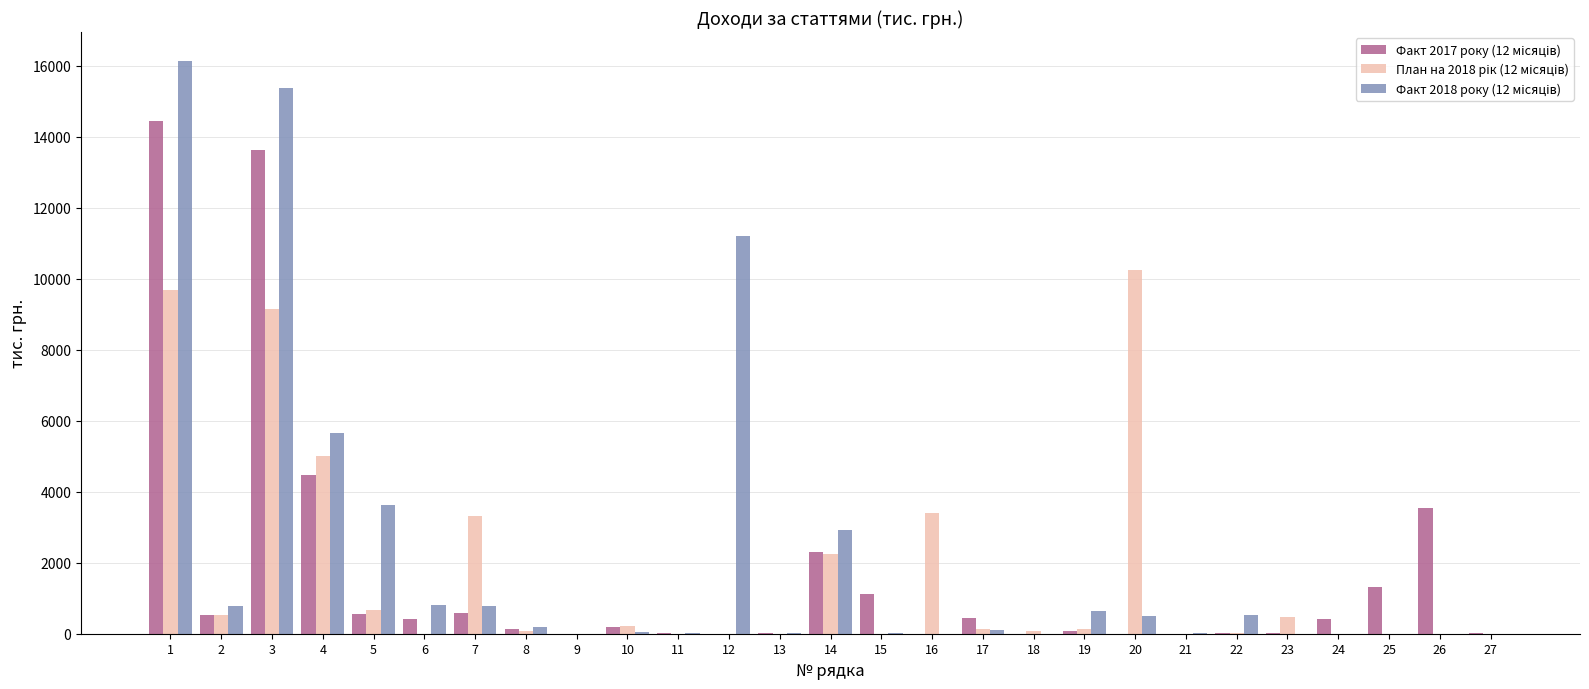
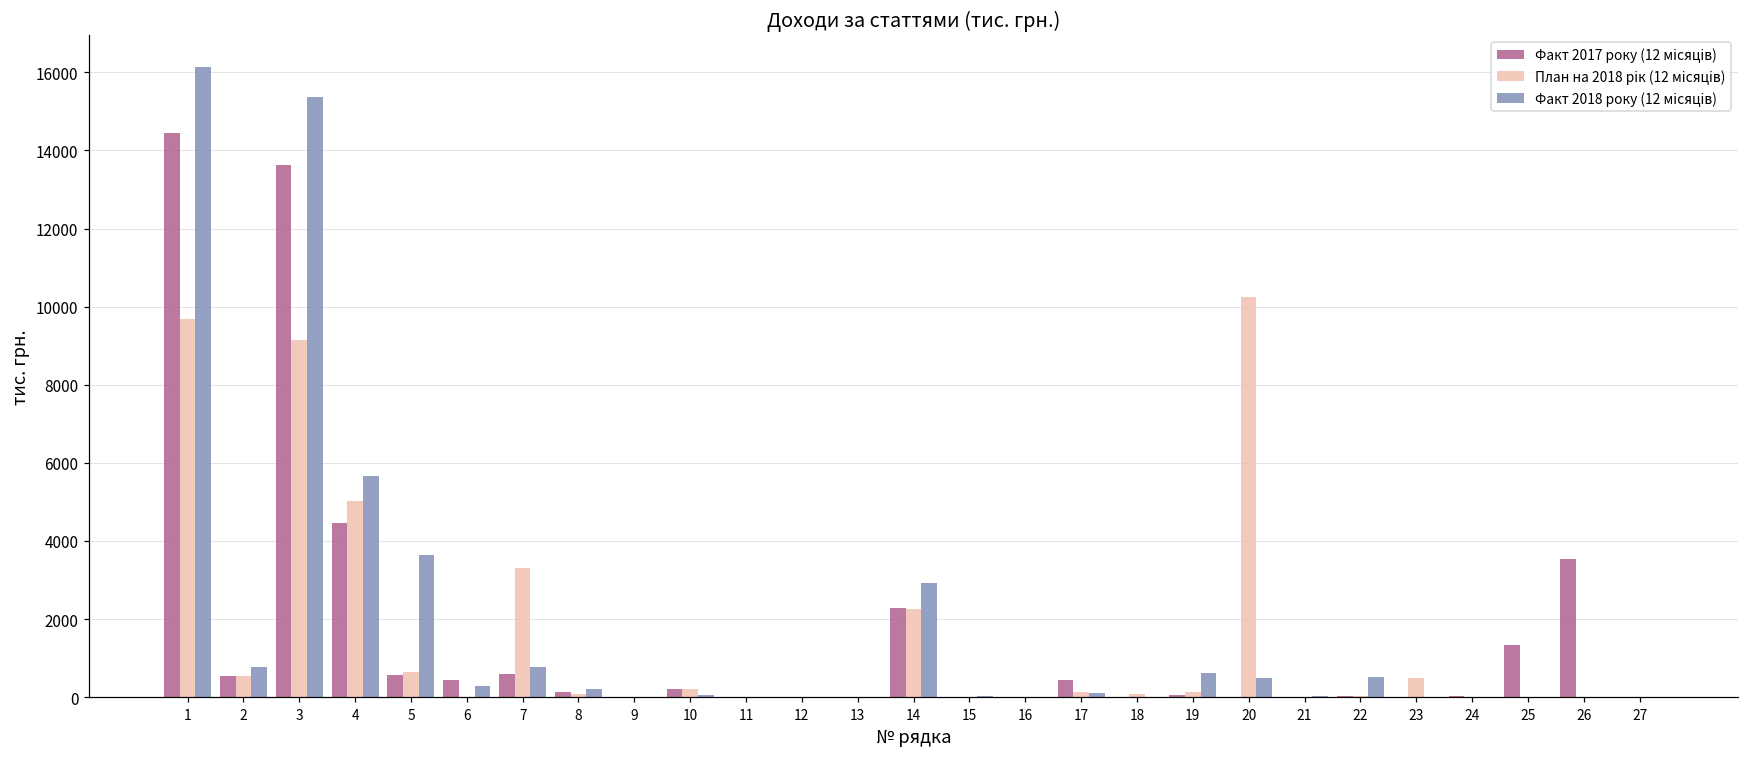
Факт 2018 року (12 місяців), 6: 800 -> 300
Факт 2018 року (12 місяців), 12: 11200 -> 0
Факт 2017 року (12 місяців), 15: 1100 -> 0
План на 2018 рік (12 місяців), 16: 3400 -> 0
Факт 2017 року (12 місяців), 24: 400 -> 0
